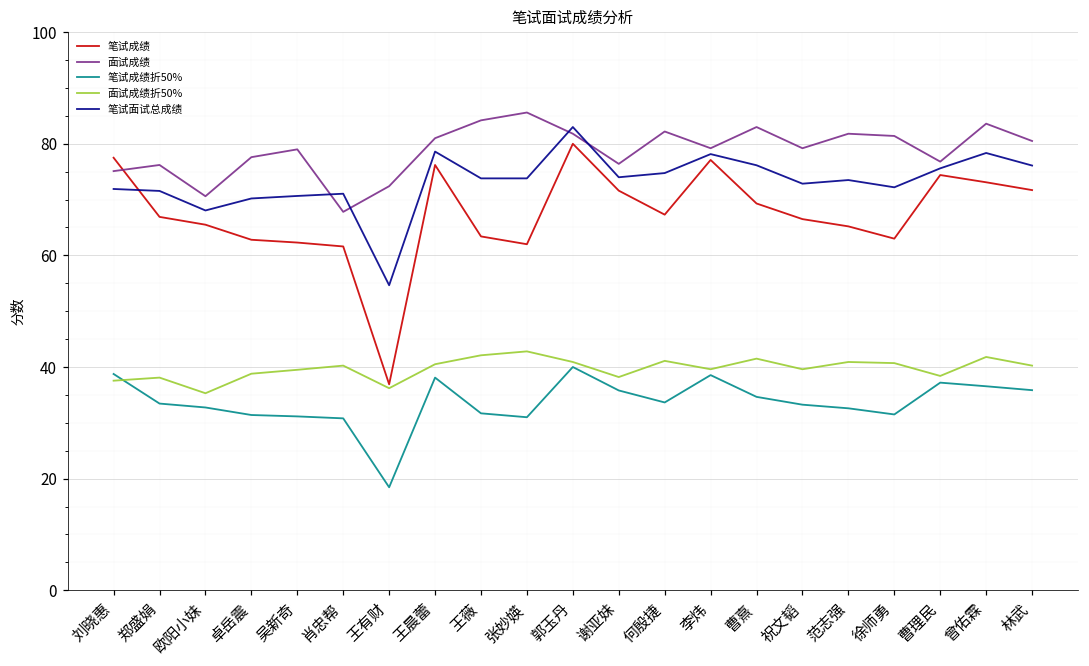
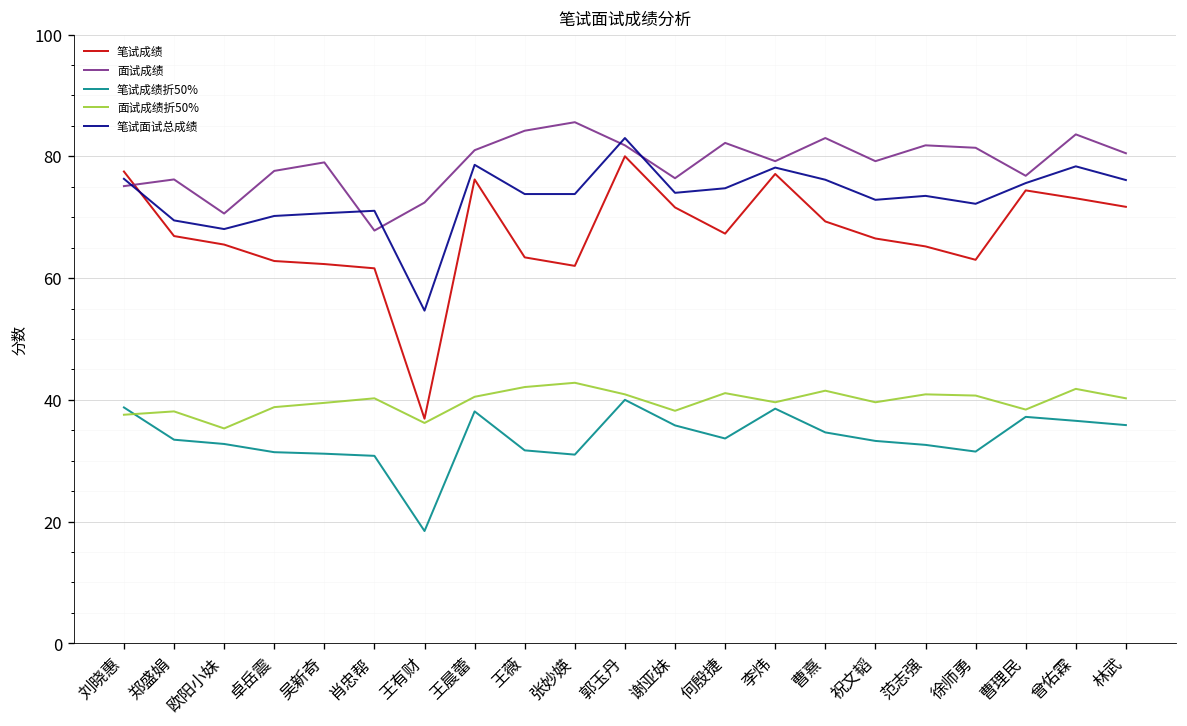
笔试面试总成绩, 刘晓惠: 72 -> 76
笔试面试总成绩, 郑盛娟: 72 -> 69
